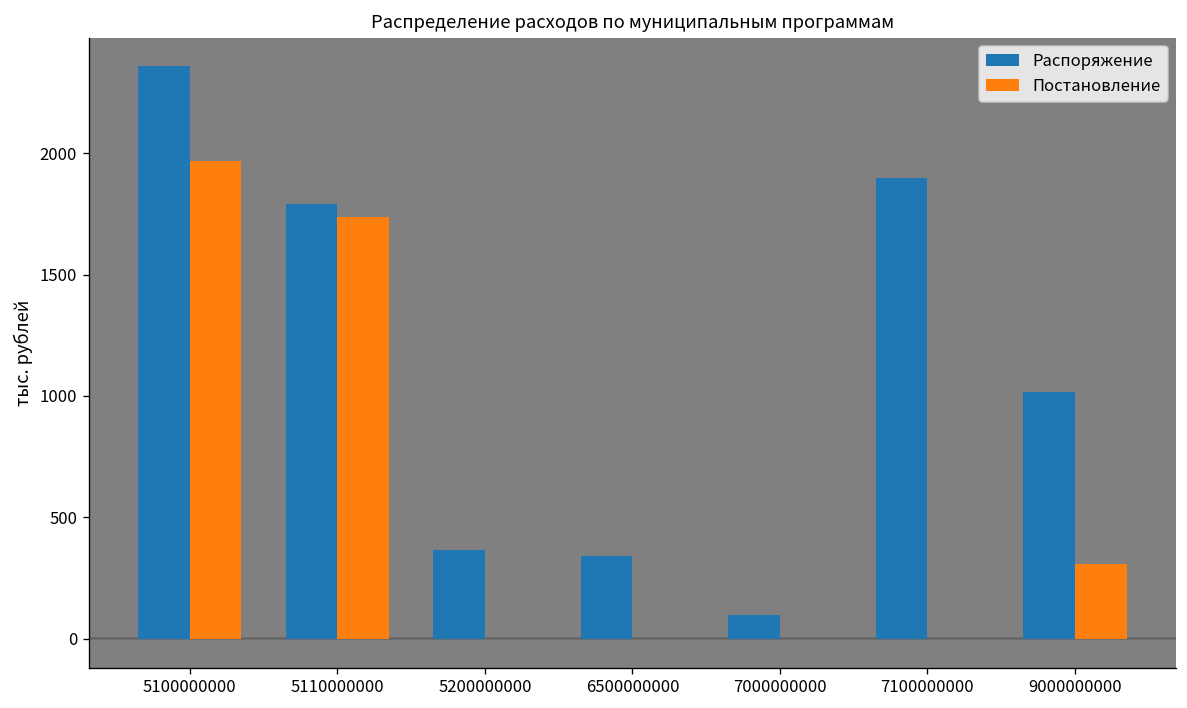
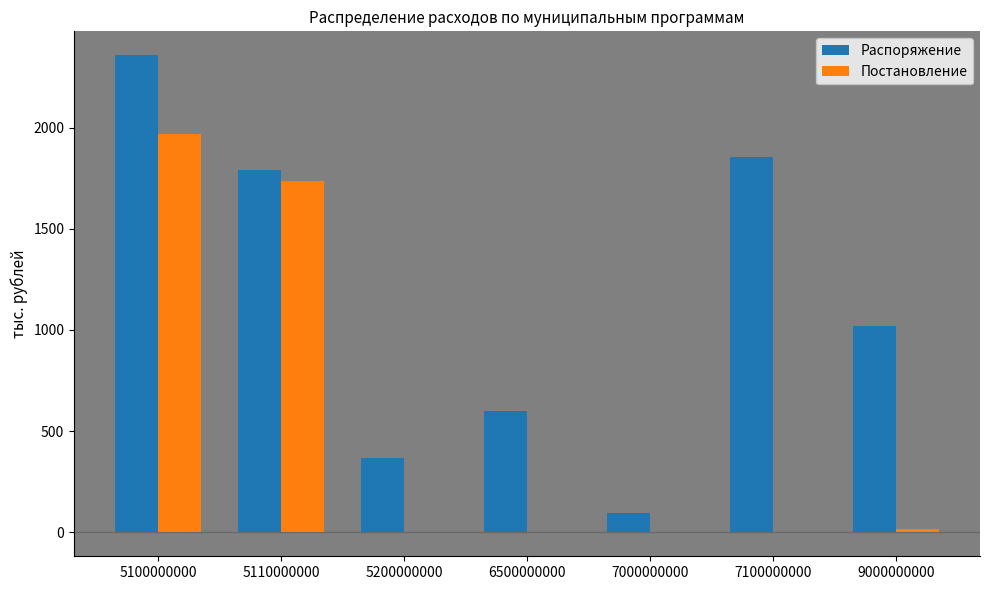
Распоряжение, 6500000000: 340 -> 600
Распоряжение, 7100000000: 1900 -> 1850
Постановление, 9000000000: 310 -> 20
